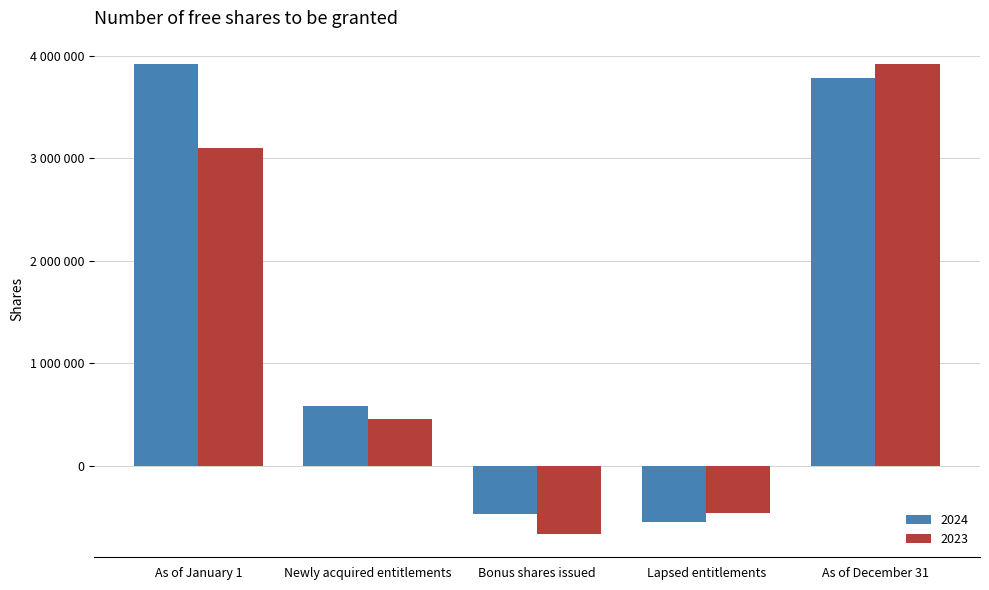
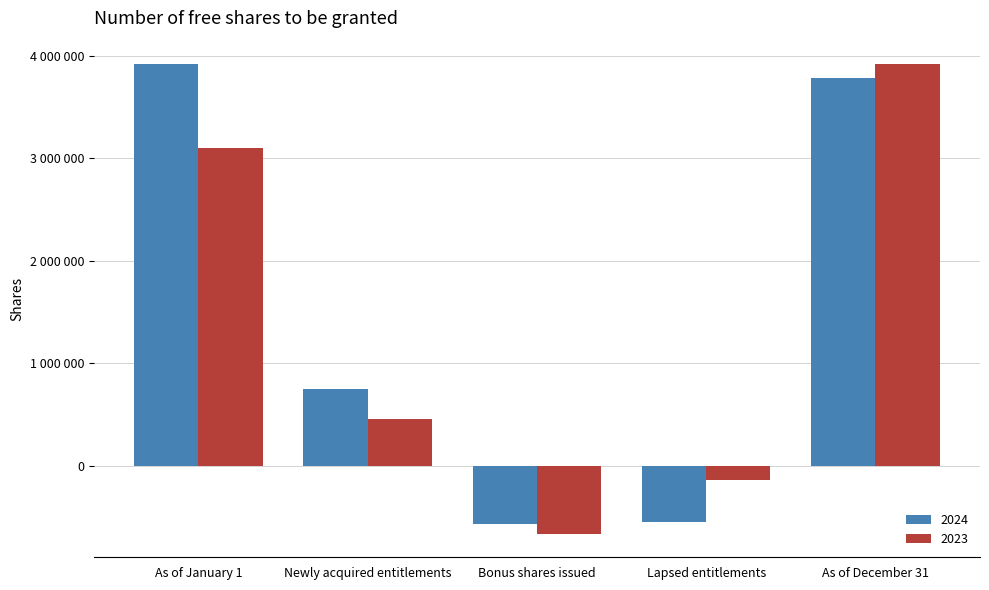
2024, Newly acquired entitlements: 590000 -> 740000
2024, Bonus shares issued: -470000 -> -570000
2023, Lapsed entitlements: -470000 -> -140000
